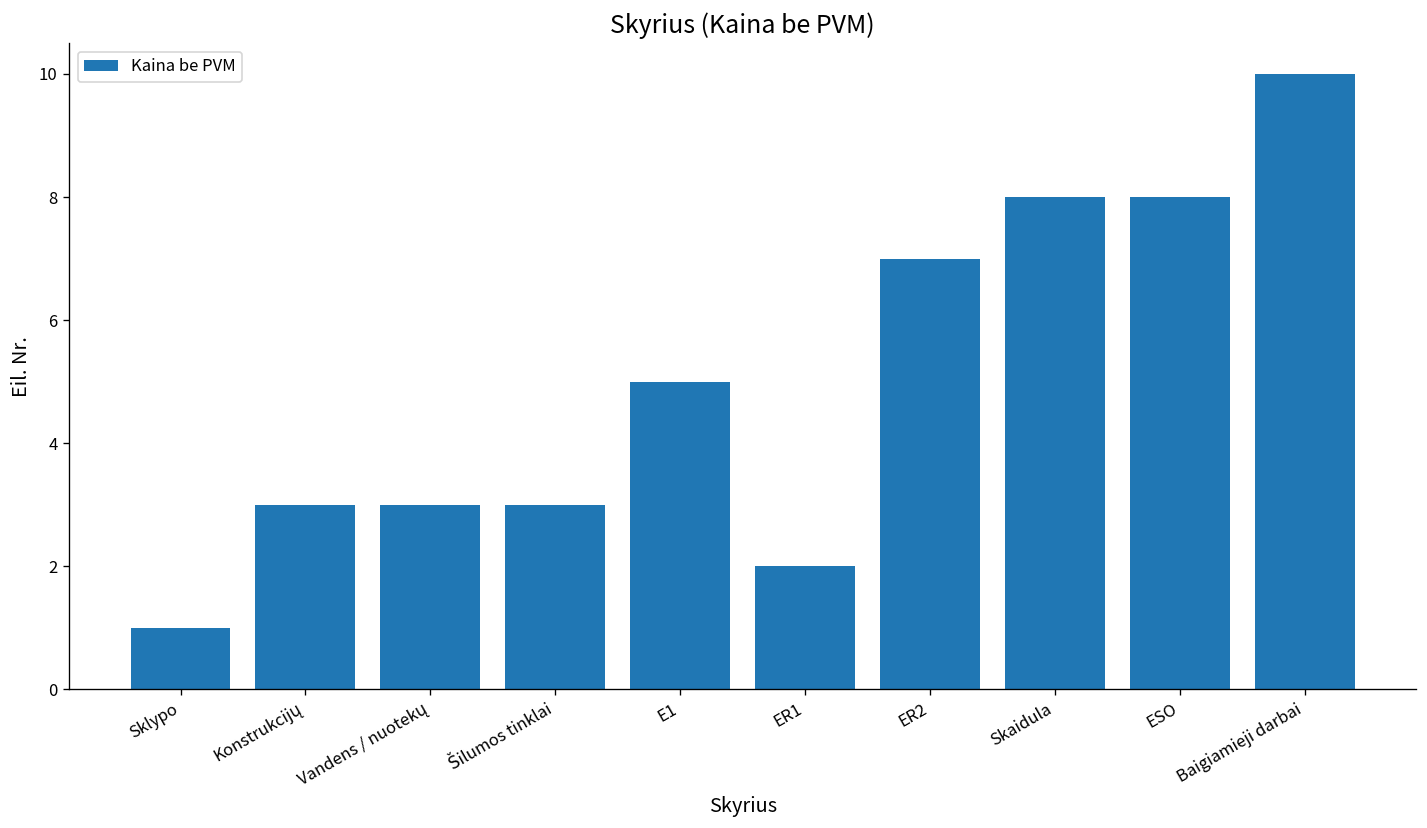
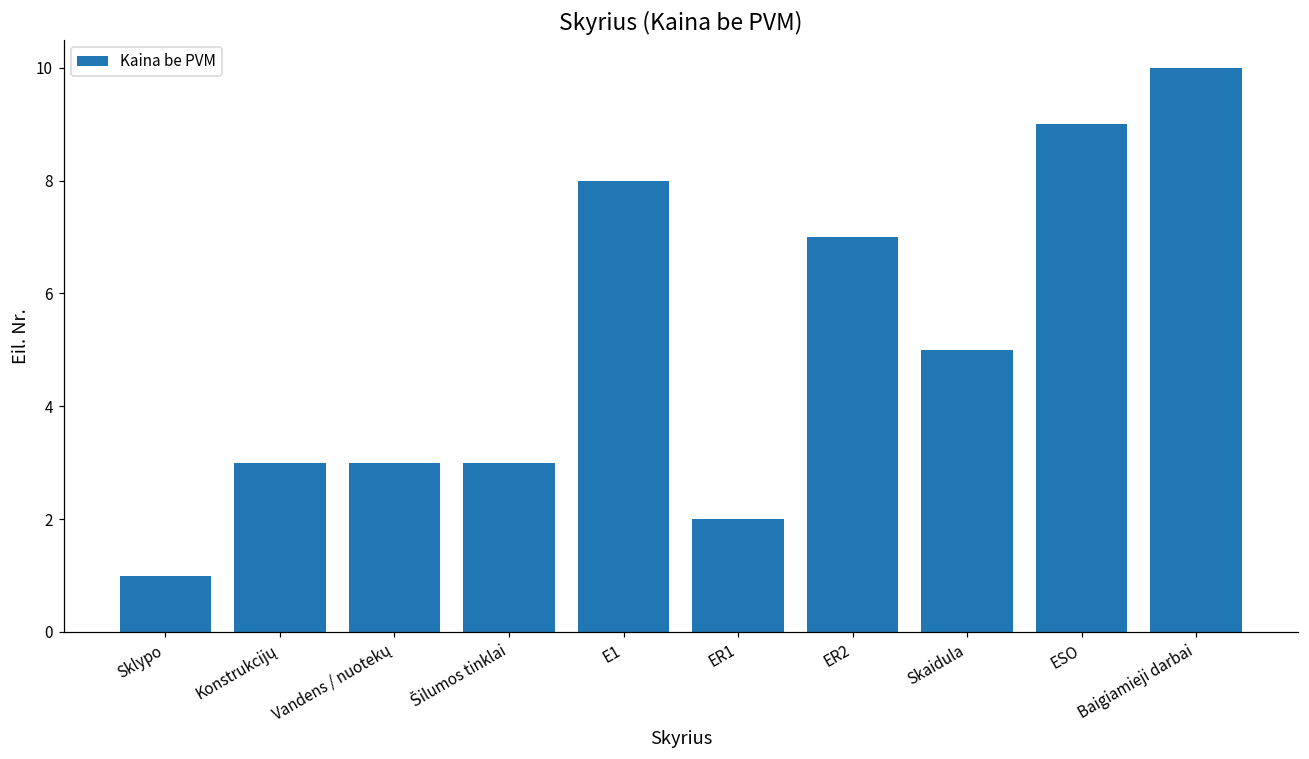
E1: 5 -> 8
Skaidula: 8 -> 5
ESO: 8 -> 9
